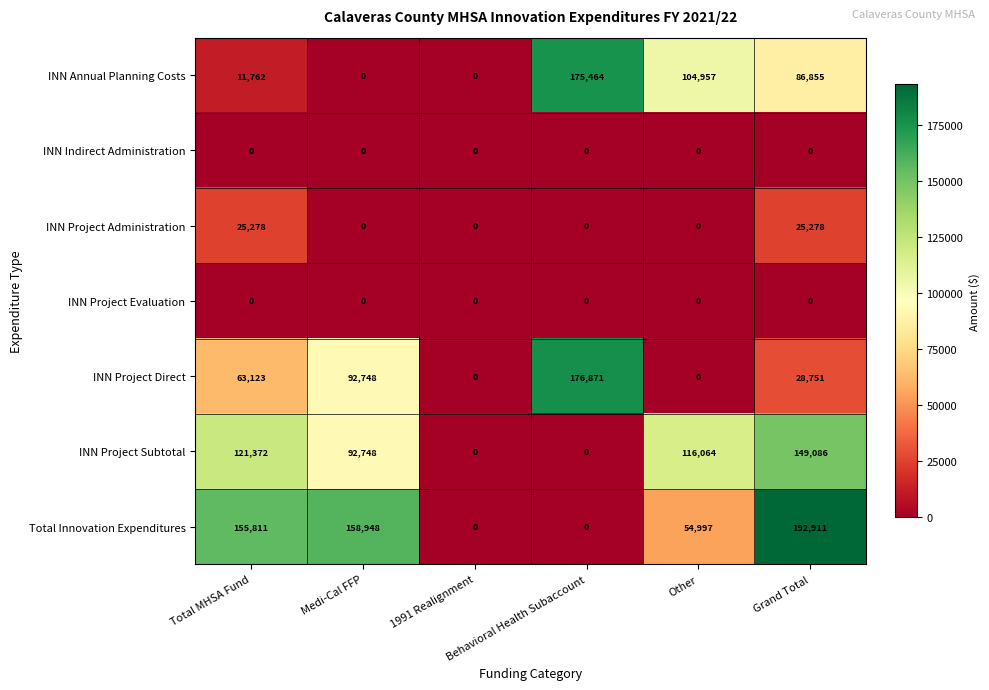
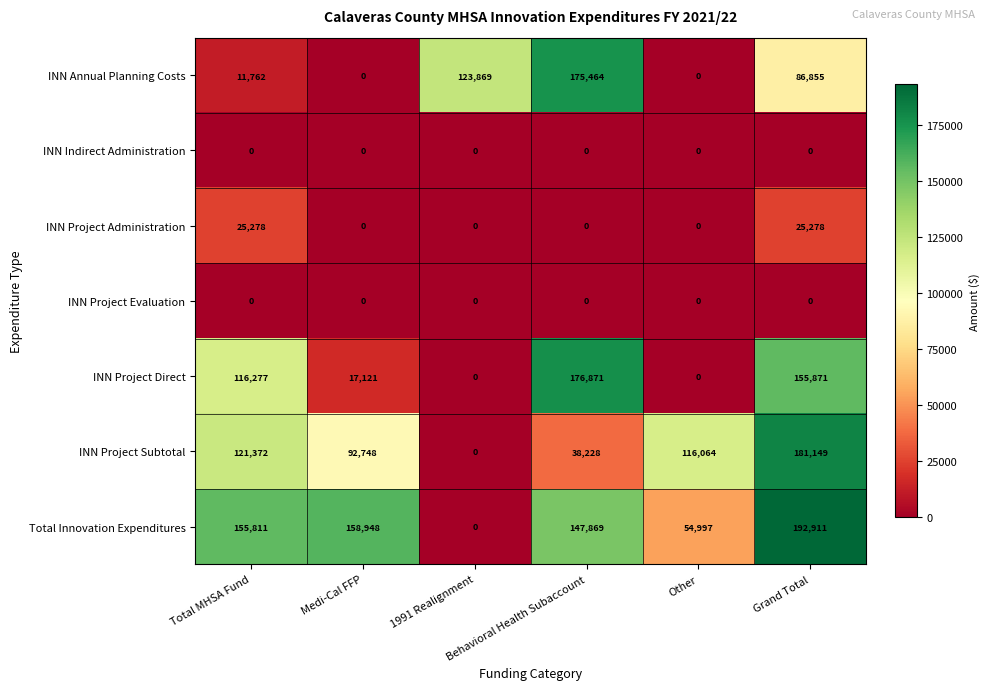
INN Annual Planning Costs, 1991 Realignment: 0 -> 123,869
INN Annual Planning Costs, Other: 104,957 -> 0
INN Project Direct, Total MHSA Fund: 63,123 -> 116,277
INN Project Direct, Medi-Cal FFP: 92,748 -> 17,121
INN Project Direct, Grand Total: 28,751 -> 155,871
INN Project Subtotal, Behavioral Health Subaccount: 0 -> 38,228
INN Project Subtotal, Grand Total: 149,086 -> 181,149
Total Innovation Expenditures, Behavioral Health Subaccount: 0 -> 147,869
